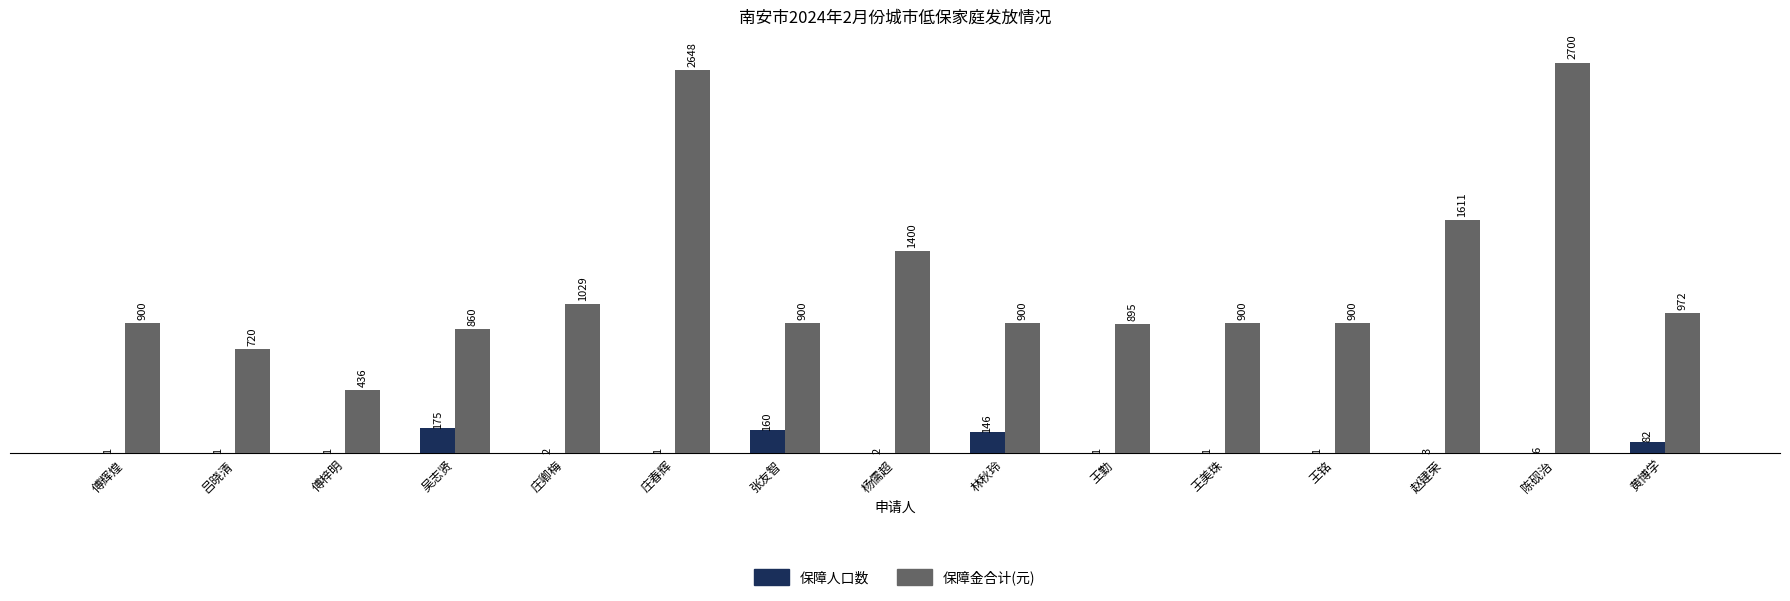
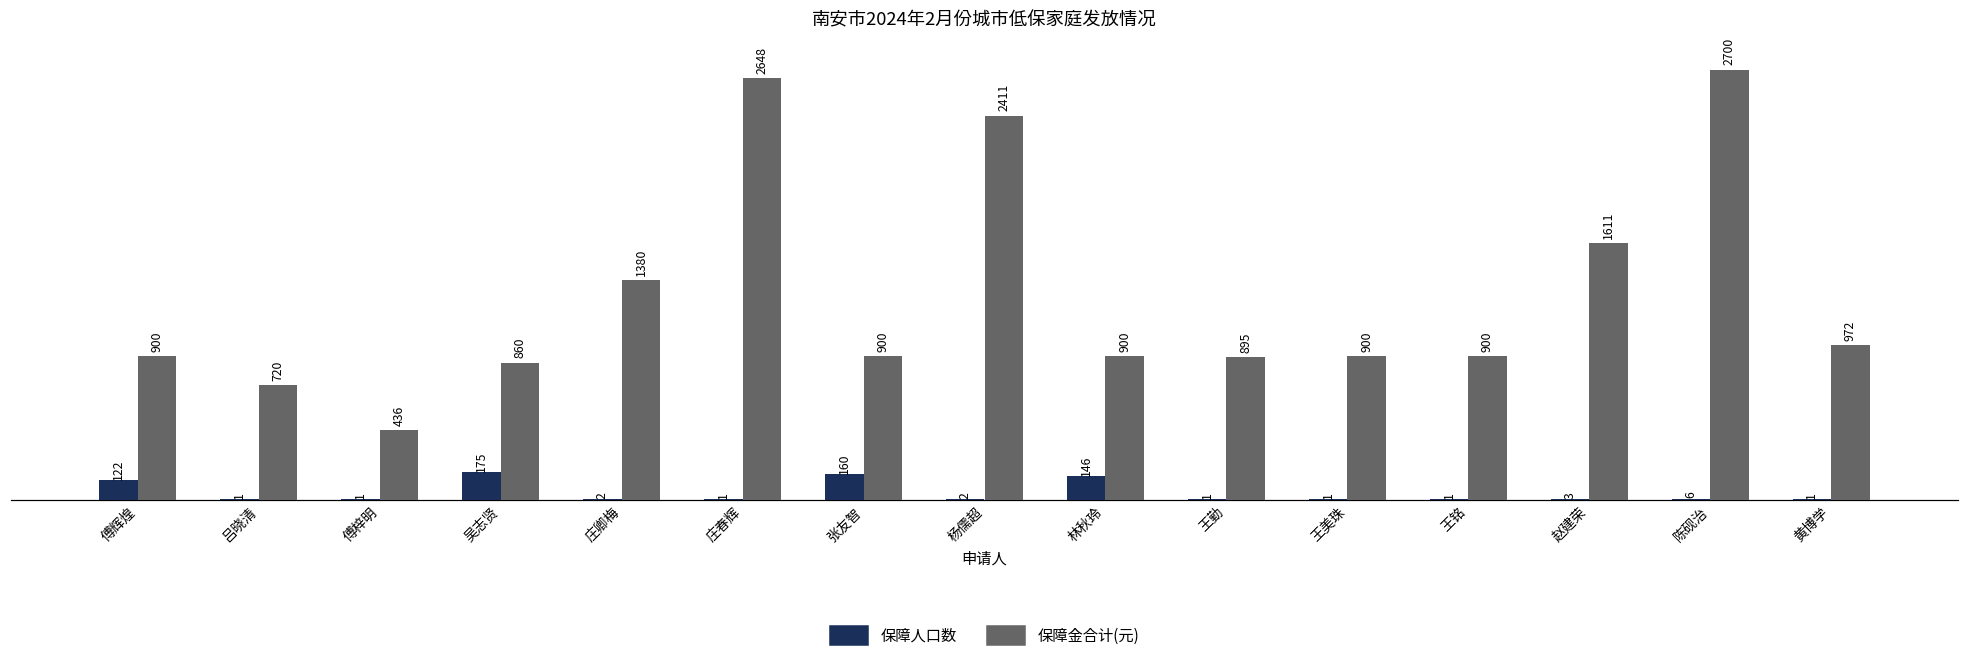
保障人口数, 傅辉煌: 1 -> 122
保障金合计(元), 庄卿梅: 1029 -> 1380
保障金合计(元), 杨儒超: 1400 -> 2411
保障人口数, 黄博学: 82 -> 1
